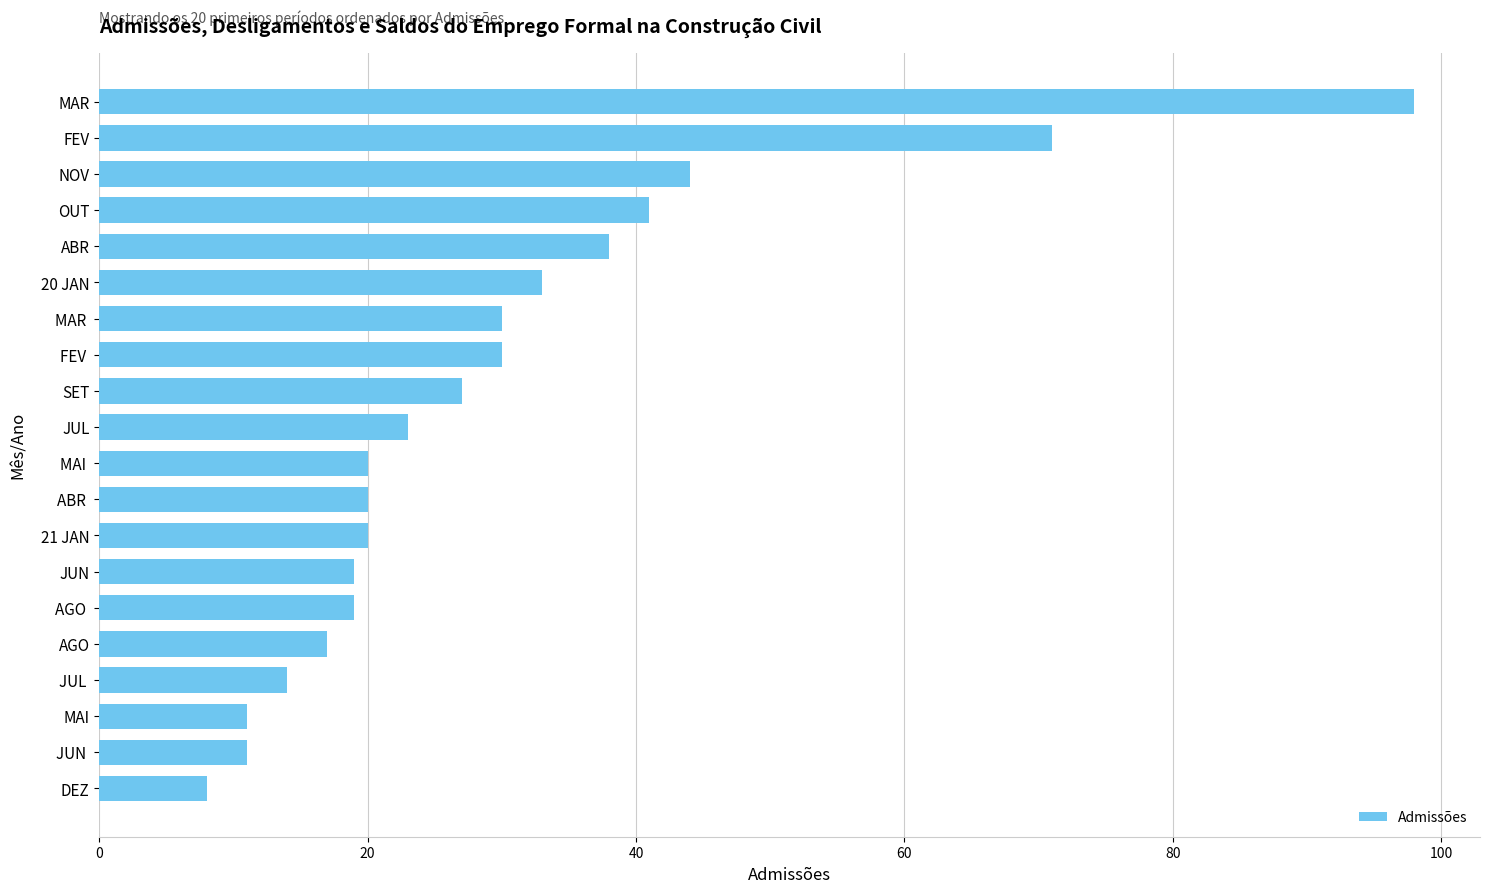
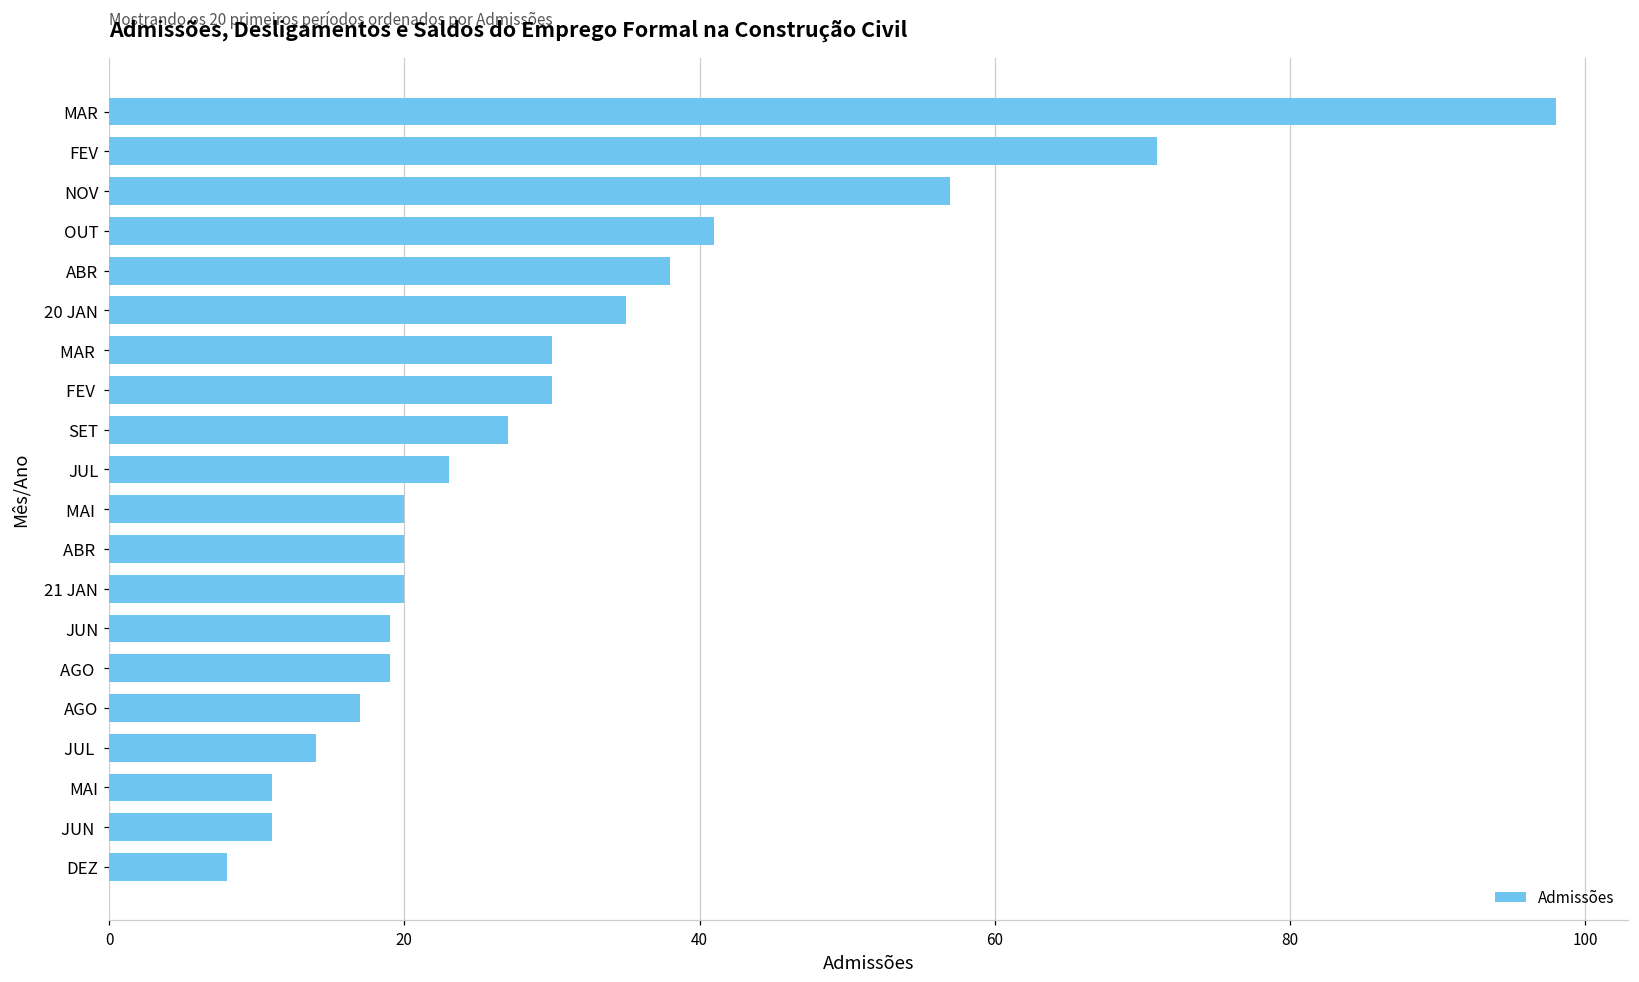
NOV: 44 -> 57
20 JAN: 33 -> 35
